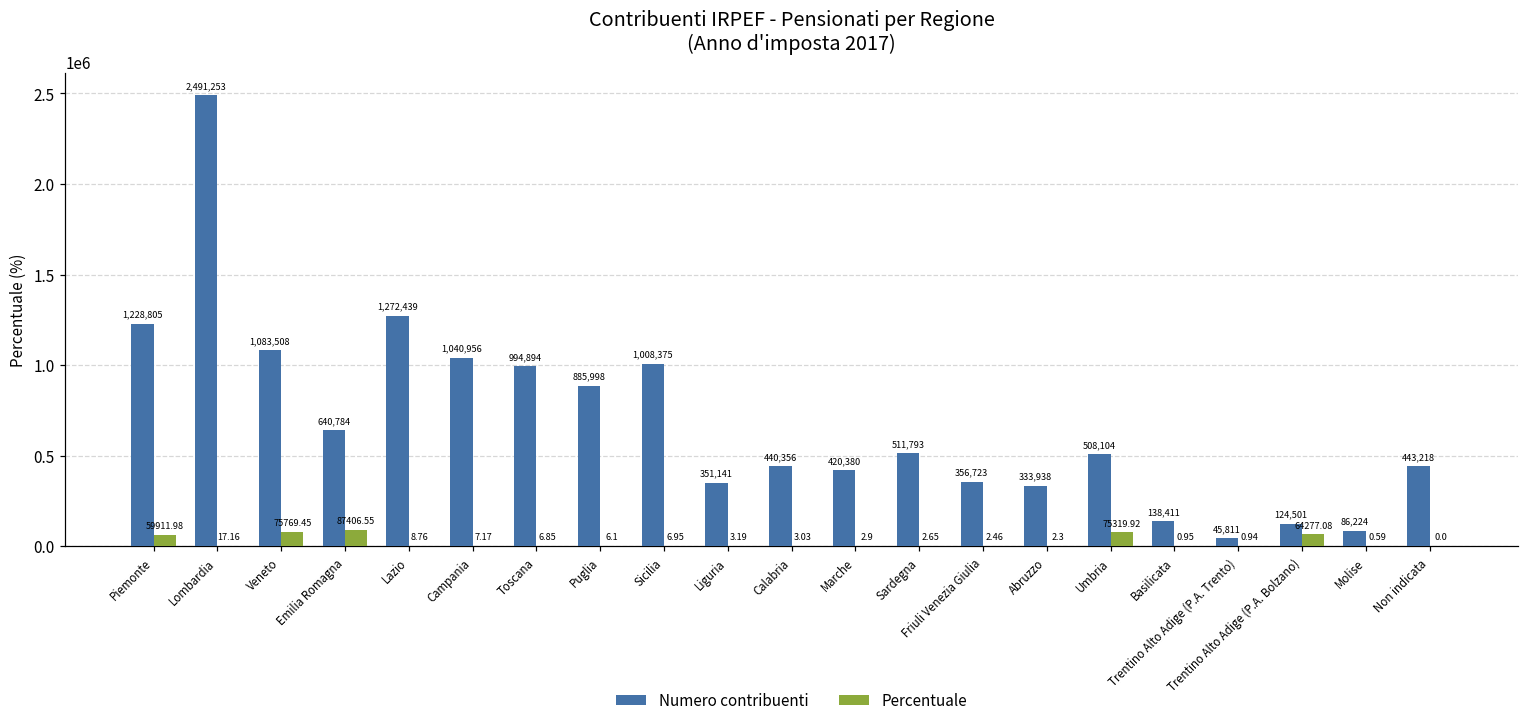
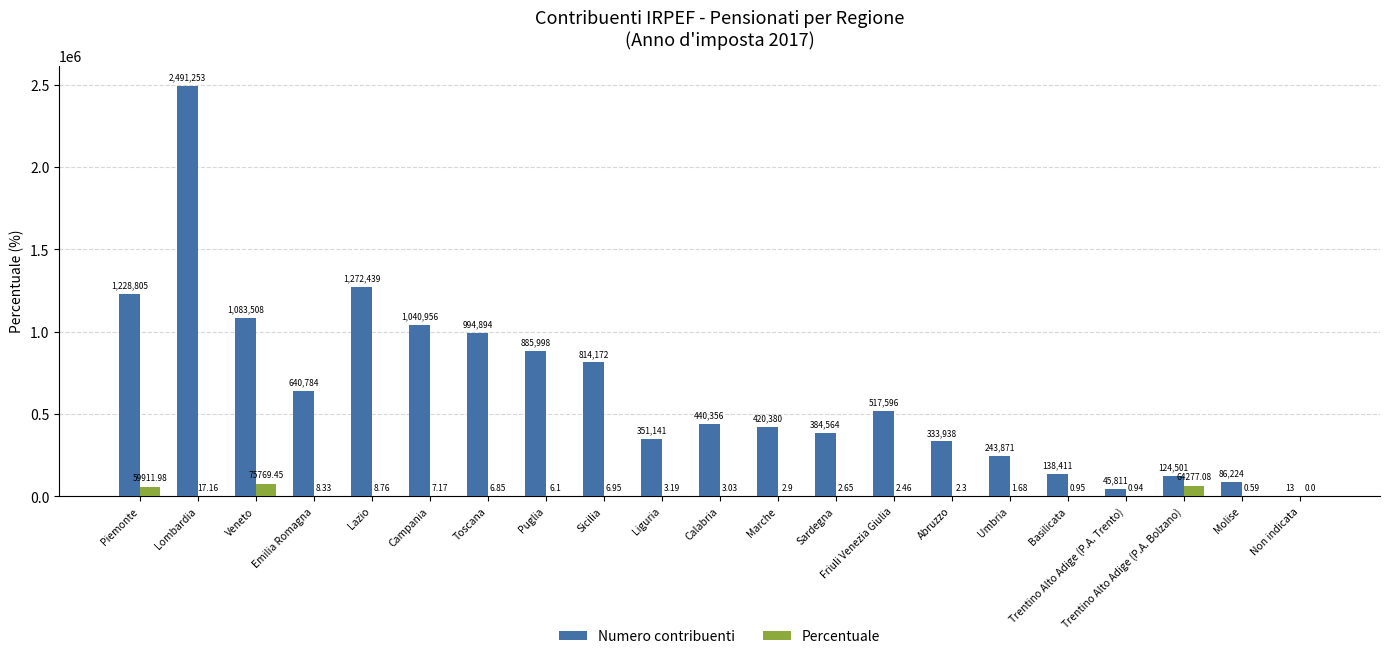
Percentuale, Emilia Romagna: 87406.55 -> 8.33
Numero contribuenti, Sicilia: 1,008,375 -> 814,172
Numero contribuenti, Sardegna: 511,793 -> 384,564
Numero contribuenti, Friuli Venezia Giulia: 356,723 -> 517,596
Numero contribuenti, Umbria: 508,104 -> 243,871
Percentuale, Umbria: 75319.92 -> 1.68
Numero contribuenti, Non indicata: 443,218 -> 13
